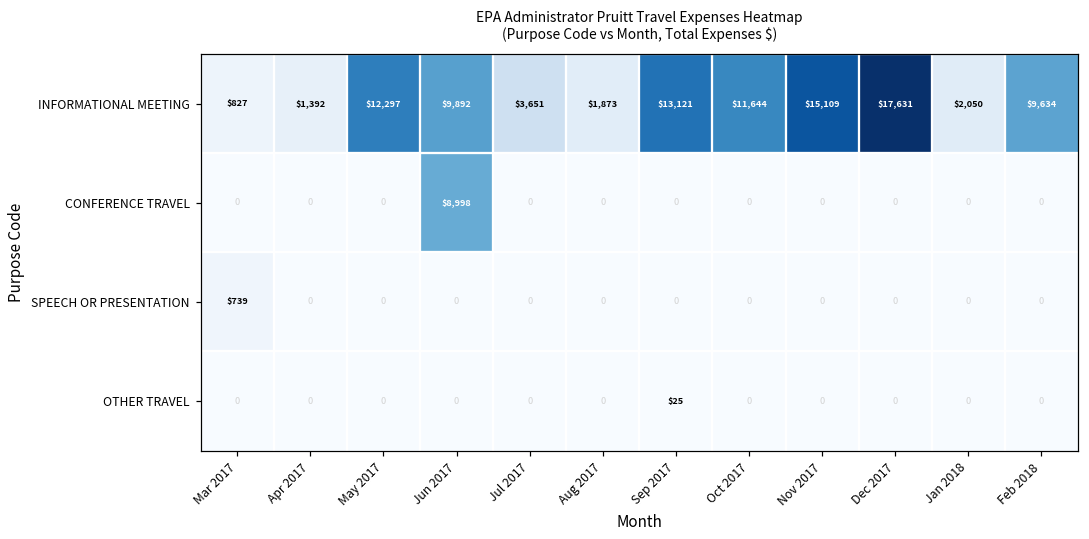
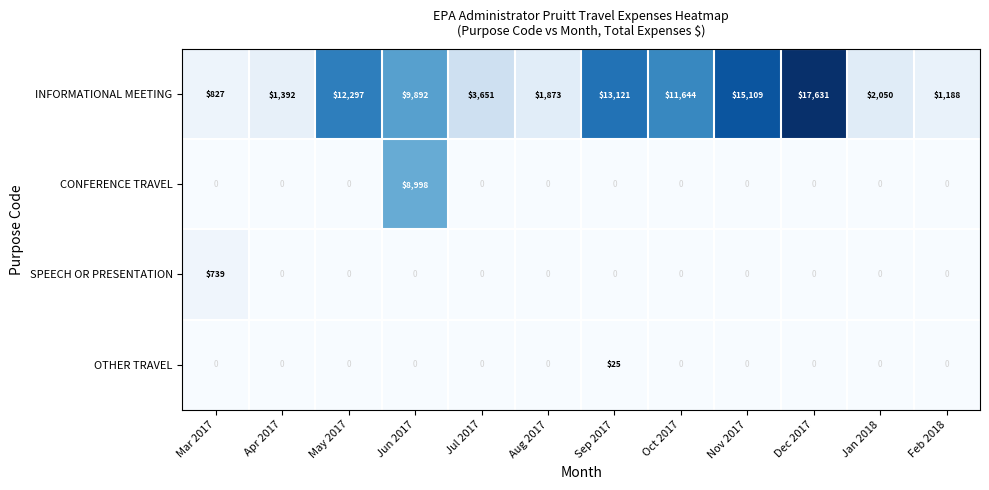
INFORMATIONAL MEETING, Feb 2018: $9,634 -> $1,188
